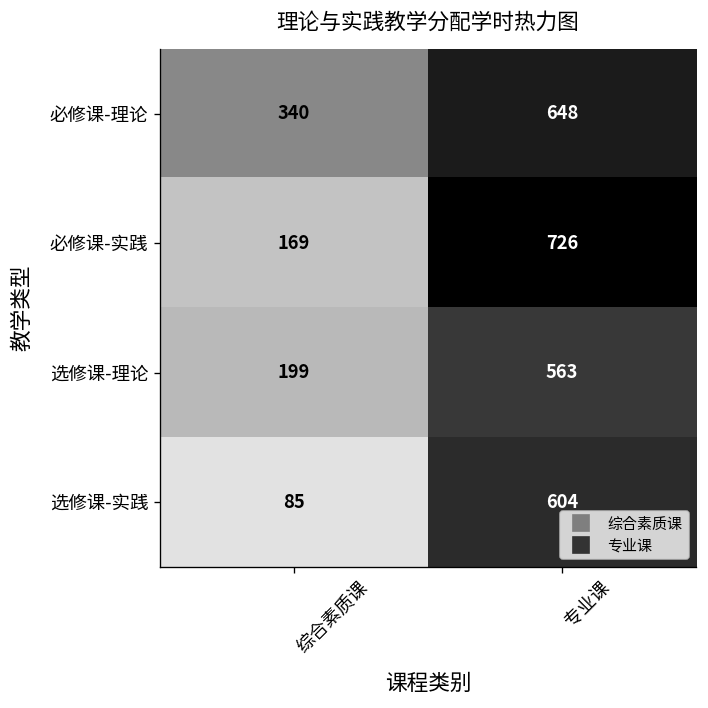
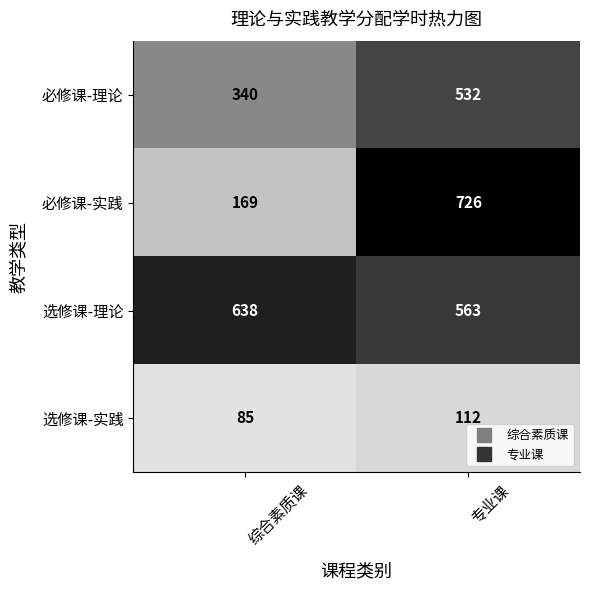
必修课-理论, 专业课: 648 -> 532
选修课-理论, 综合素质课: 199 -> 638
选修课-实践, 专业课: 604 -> 112
